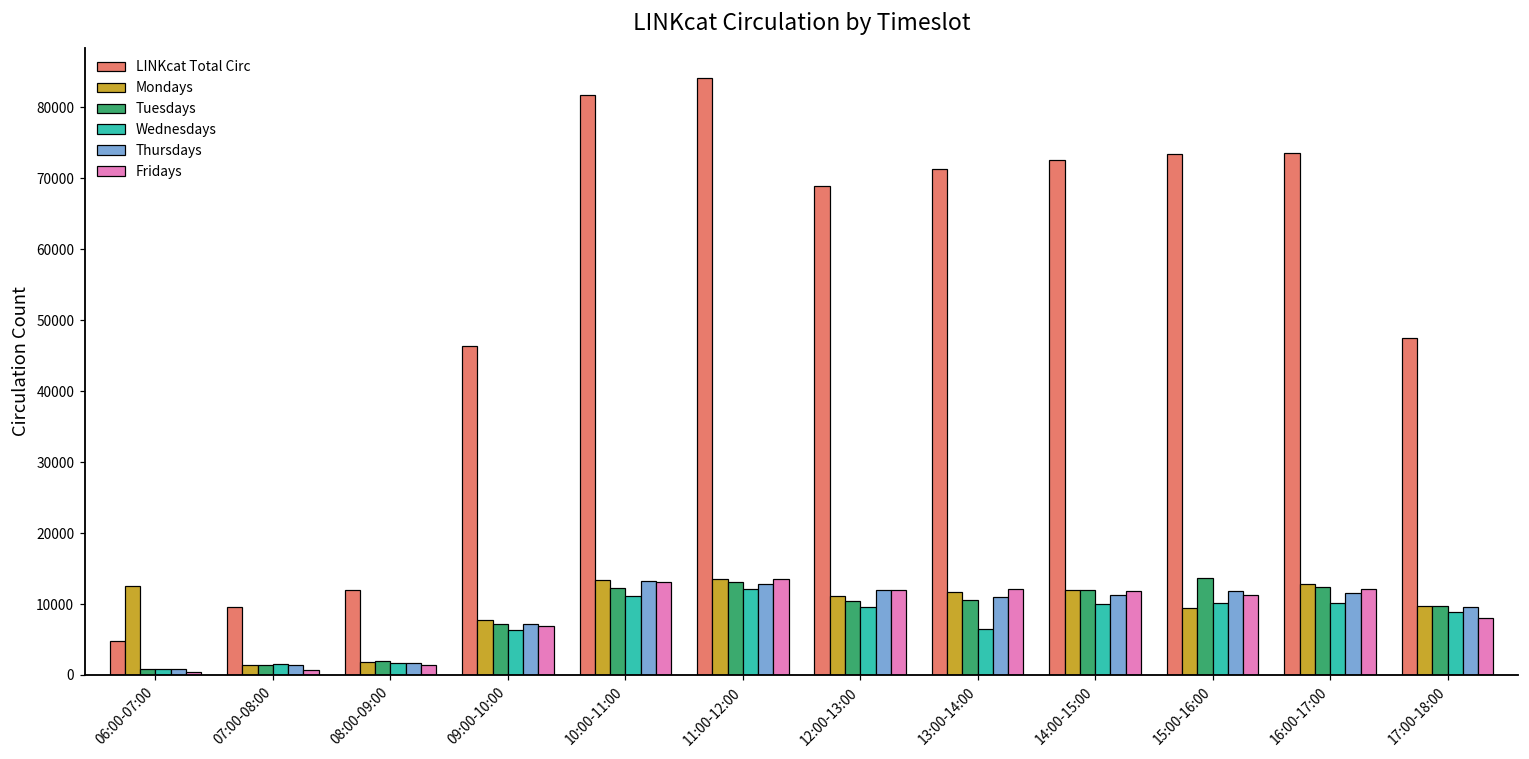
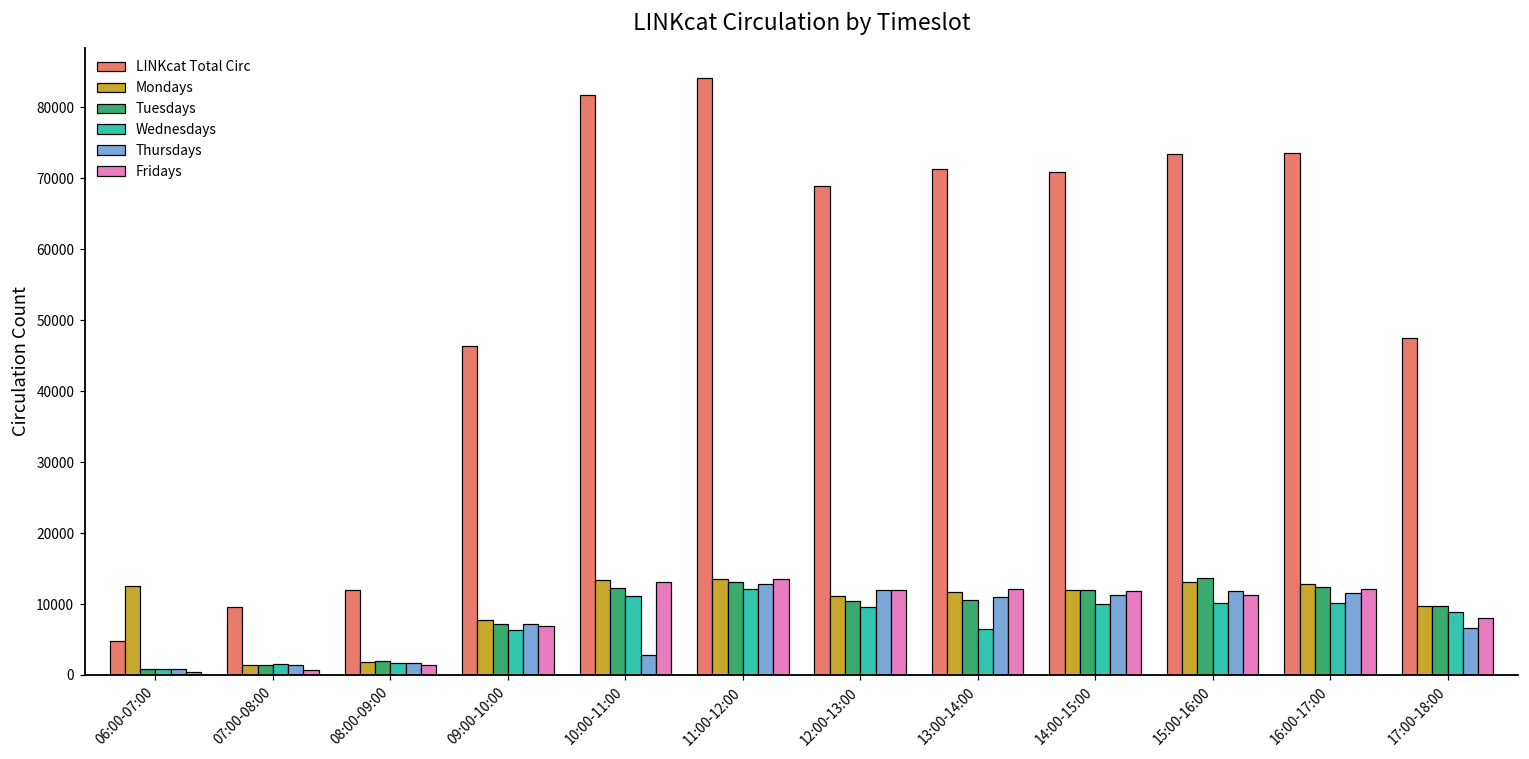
Thursdays, 10:00-11:00: 13000 -> 3000
LINKcat Total Circ, 14:00-15:00: 73000 -> 71000
Mondays, 15:00-16:00: 9000 -> 13000
Thursdays, 17:00-18:00: 10000 -> 7000
